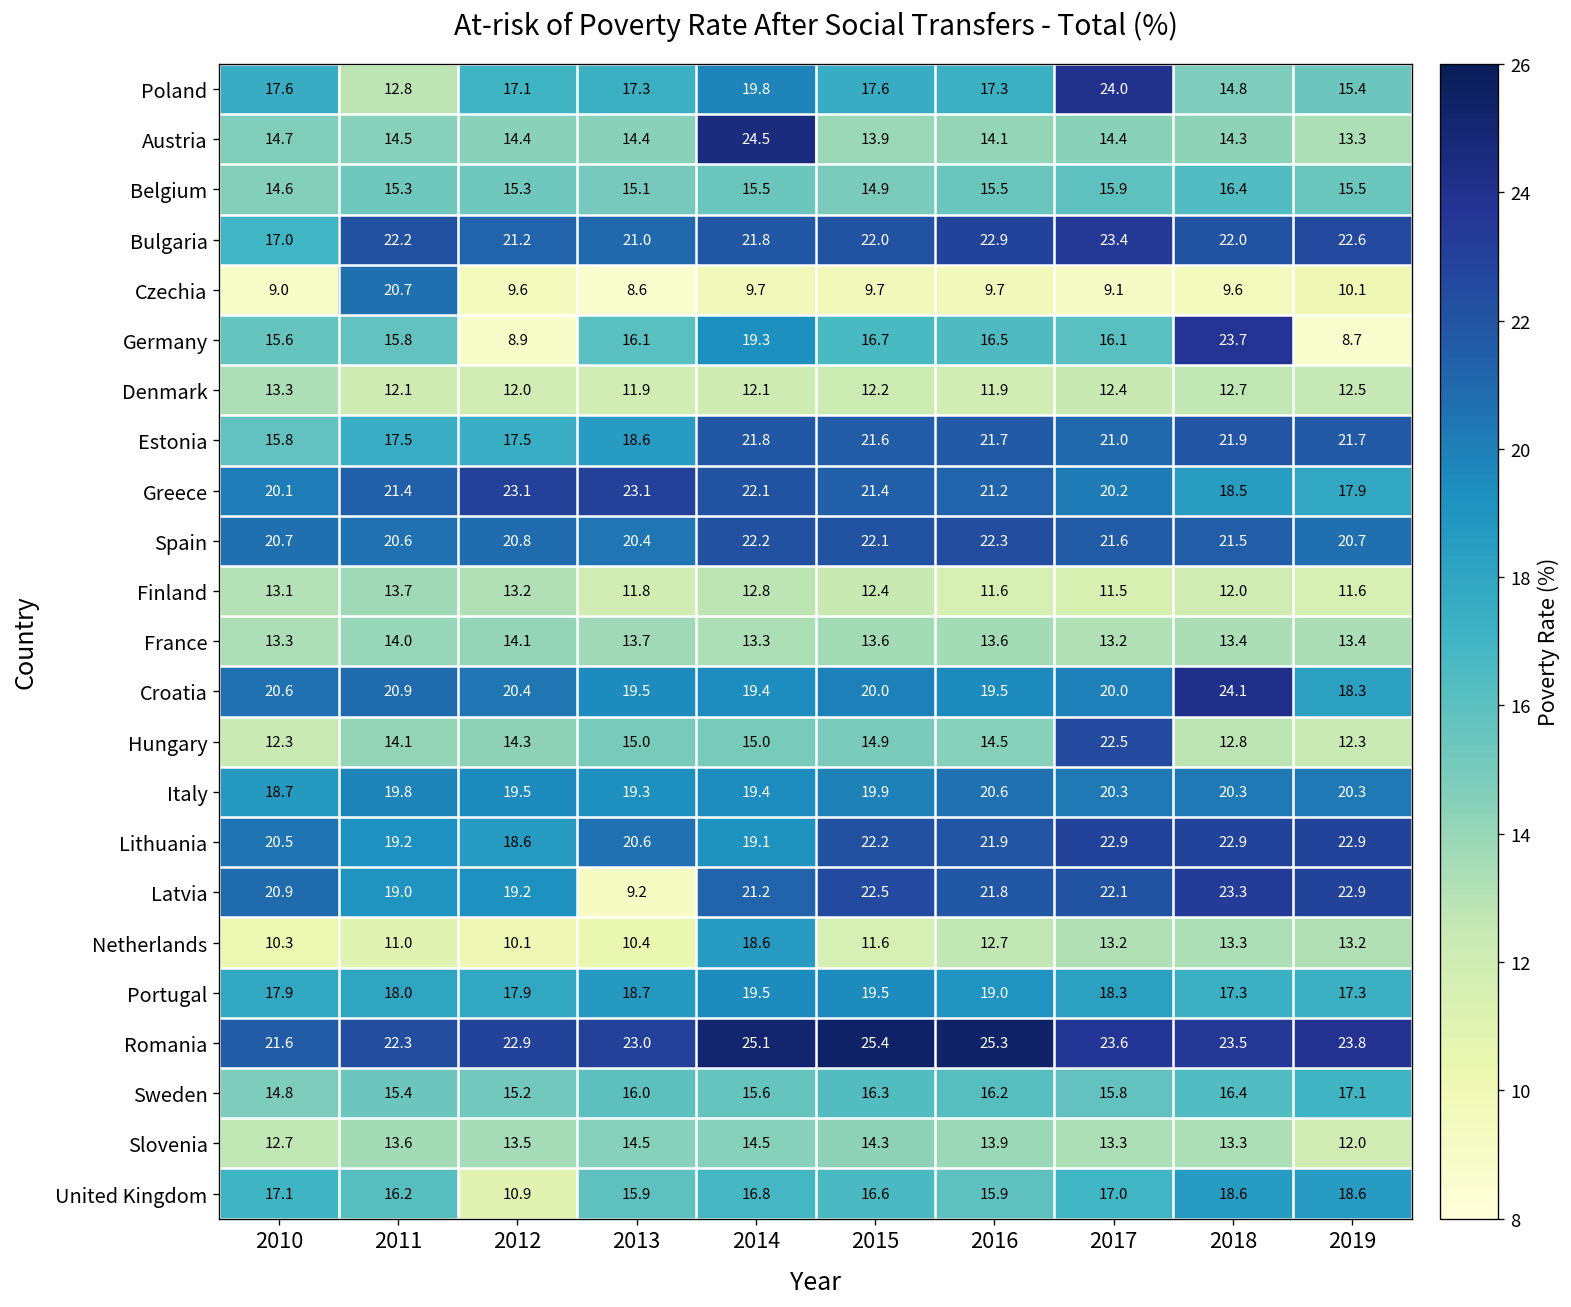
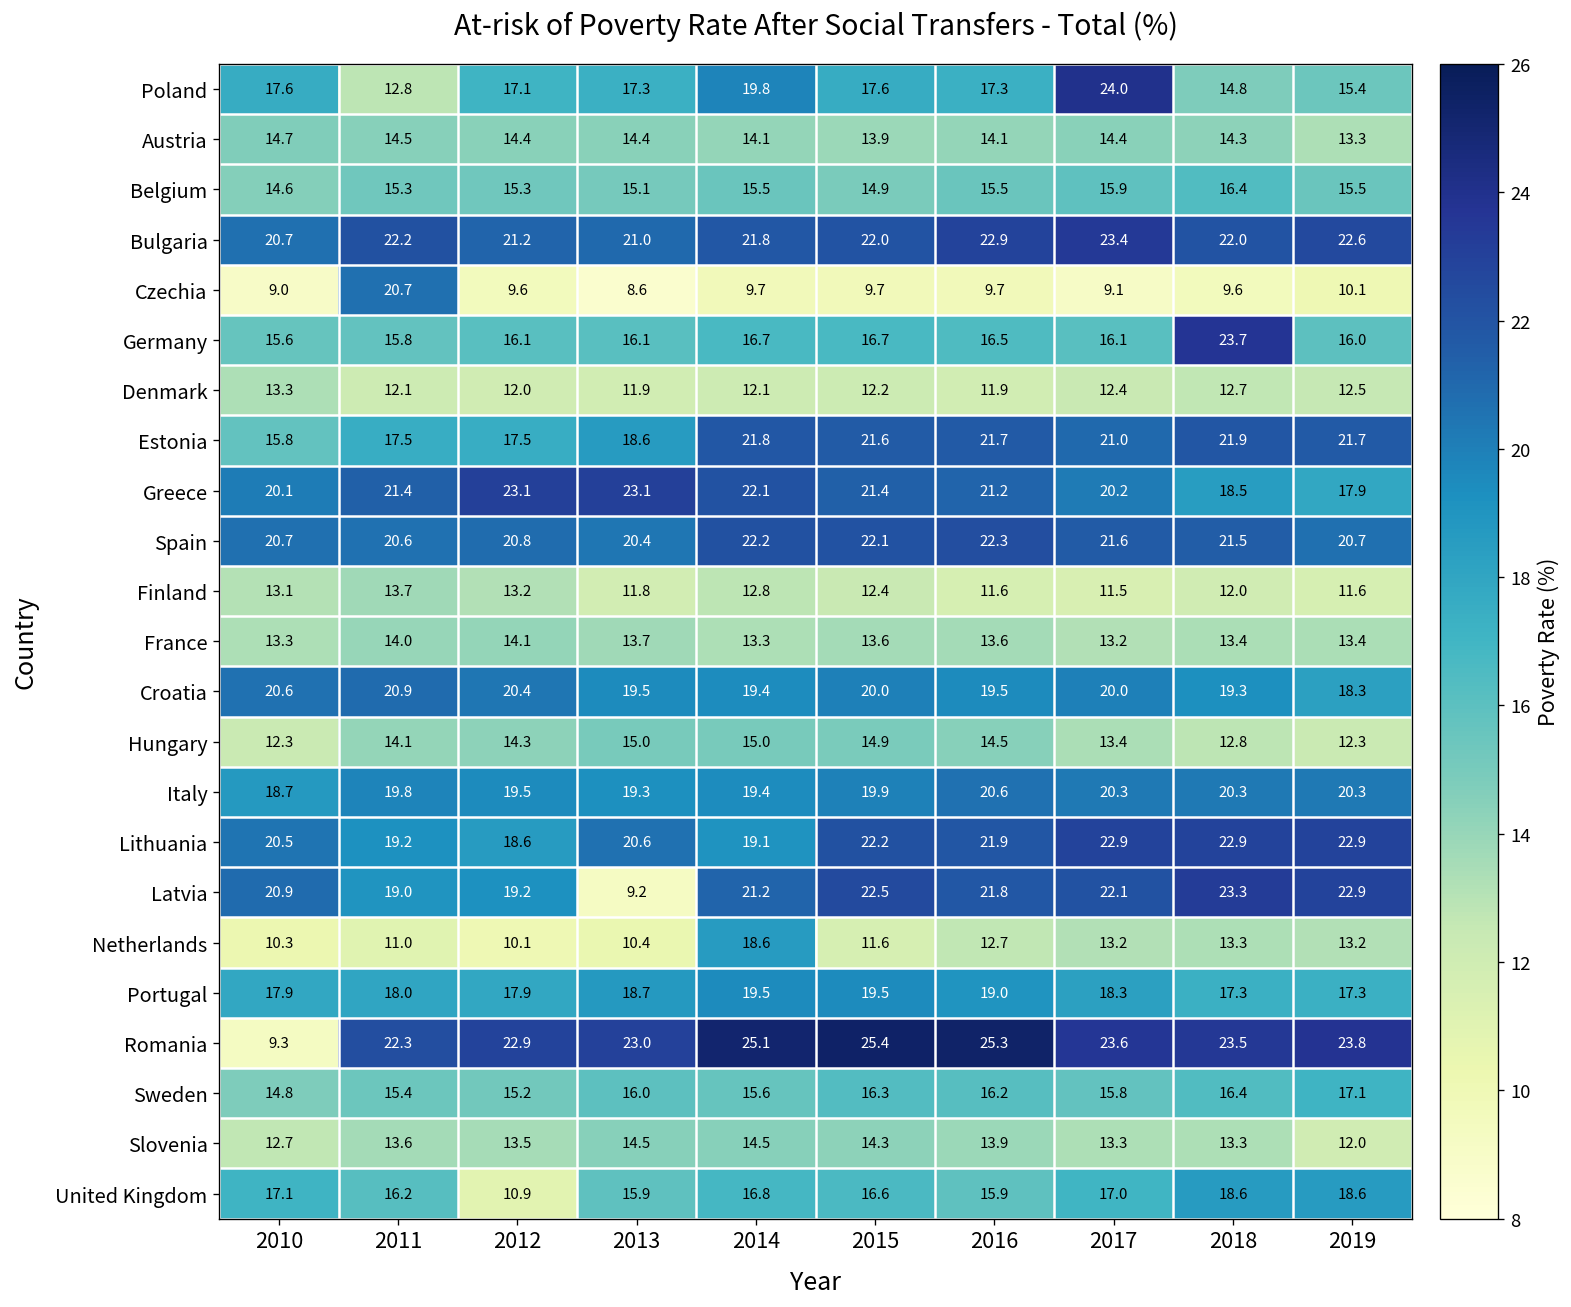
Austria, 2014: 24.5 -> 14.1
Bulgaria, 2010: 17.0 -> 20.7
Germany, 2012: 8.9 -> 16.1
Germany, 2014: 19.3 -> 16.7
Germany, 2019: 8.7 -> 16.0
Croatia, 2018: 24.1 -> 19.3
Hungary, 2017: 22.5 -> 13.4
Romania, 2010: 21.6 -> 9.3
